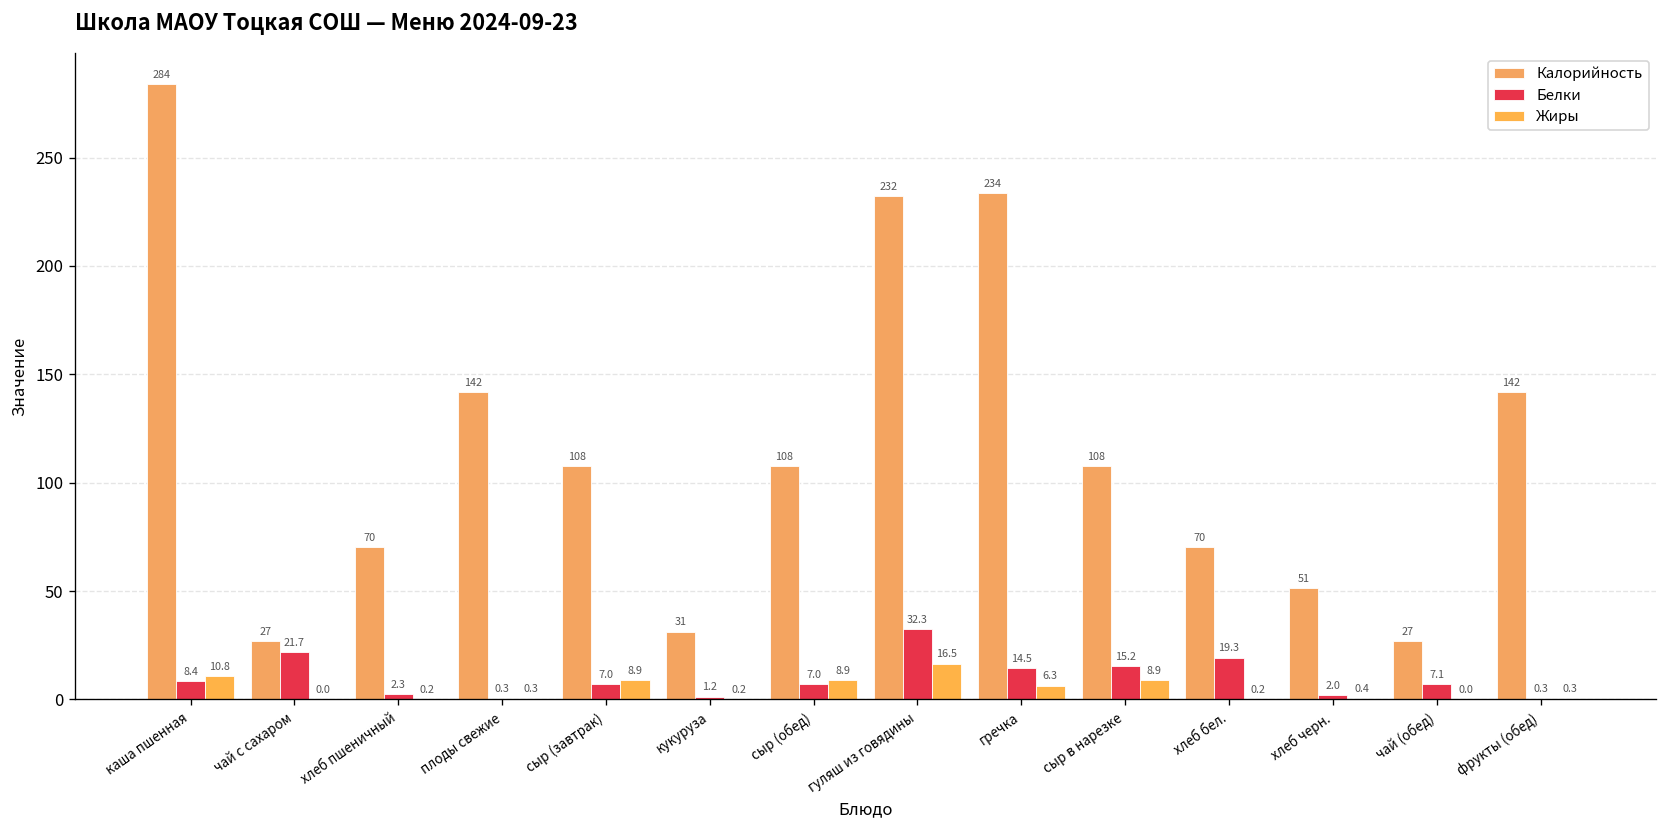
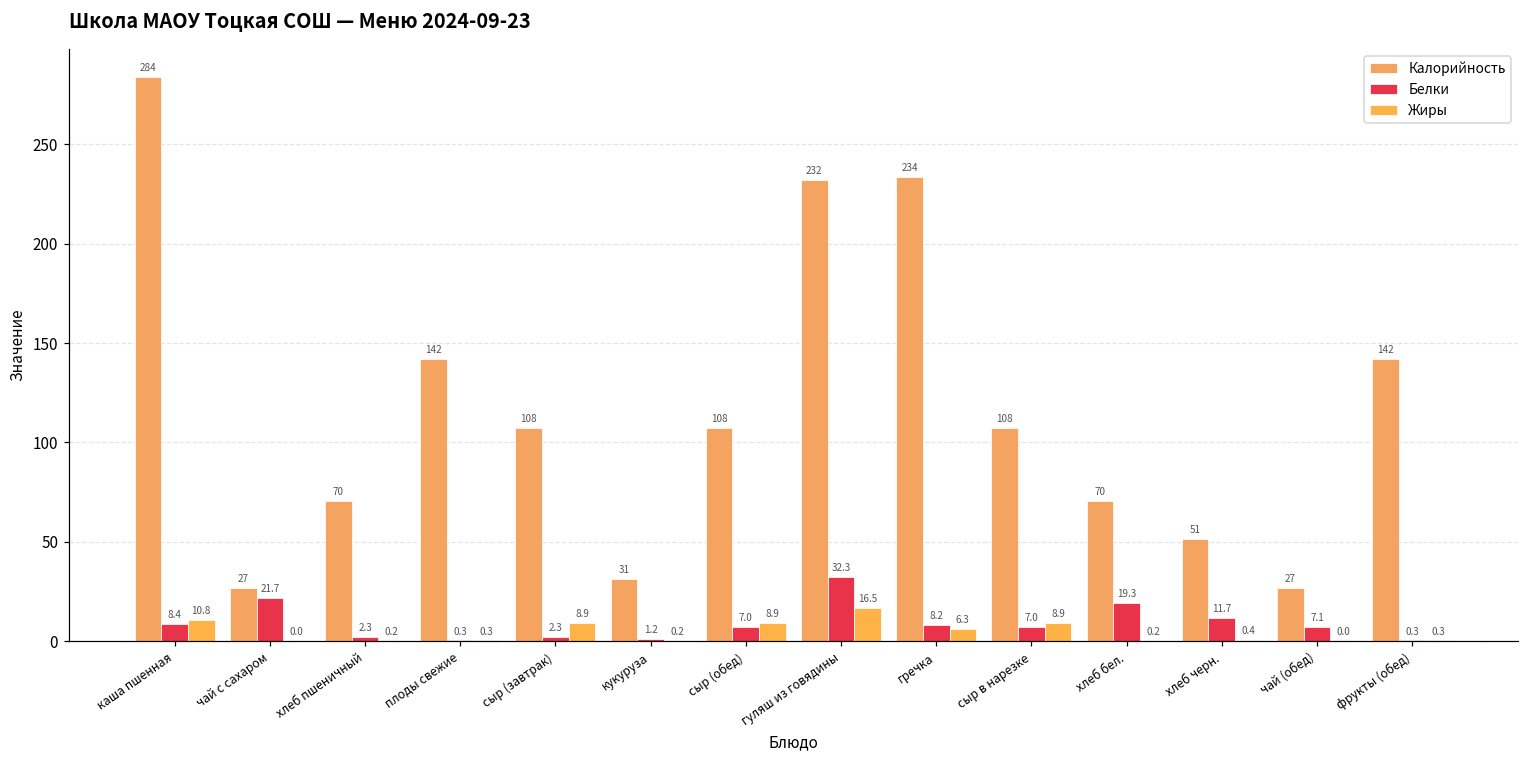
Белки, сыр (завтрак): 7.0 -> 2.3
Белки, гречка: 14.5 -> 8.2
Белки, сыр в нарезке: 15.2 -> 7.0
Белки, хлеб черн.: 2.0 -> 11.7
